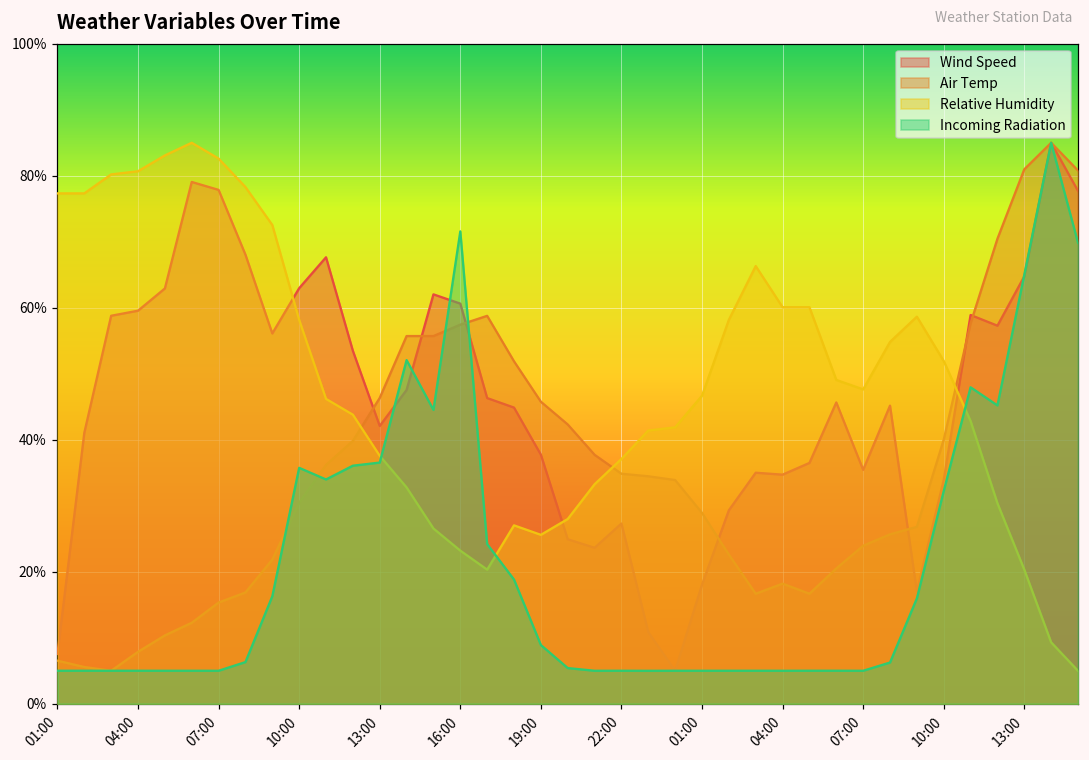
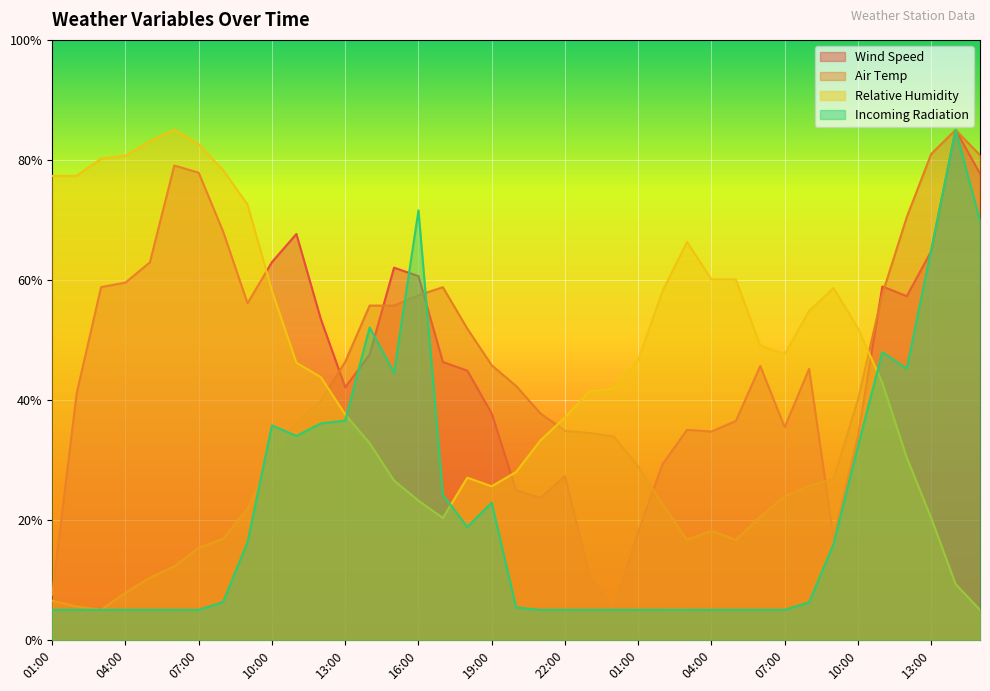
Incoming Radiation, 19:00: 9% -> 23%
